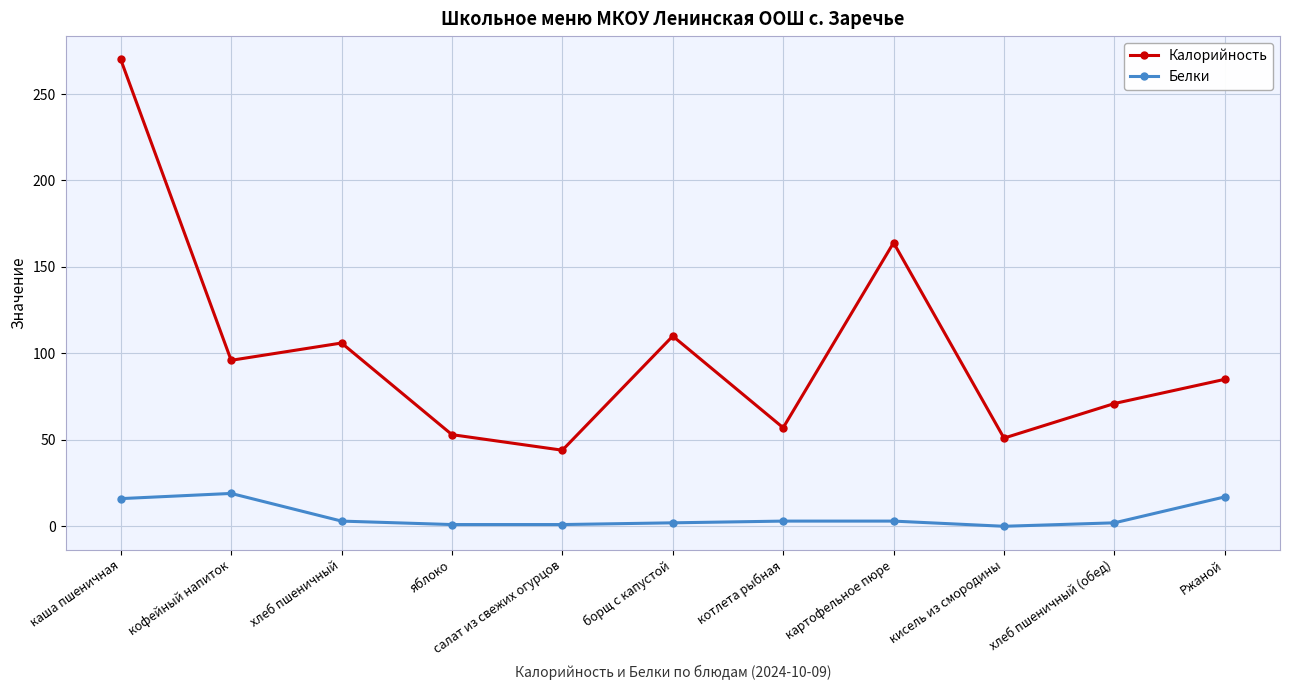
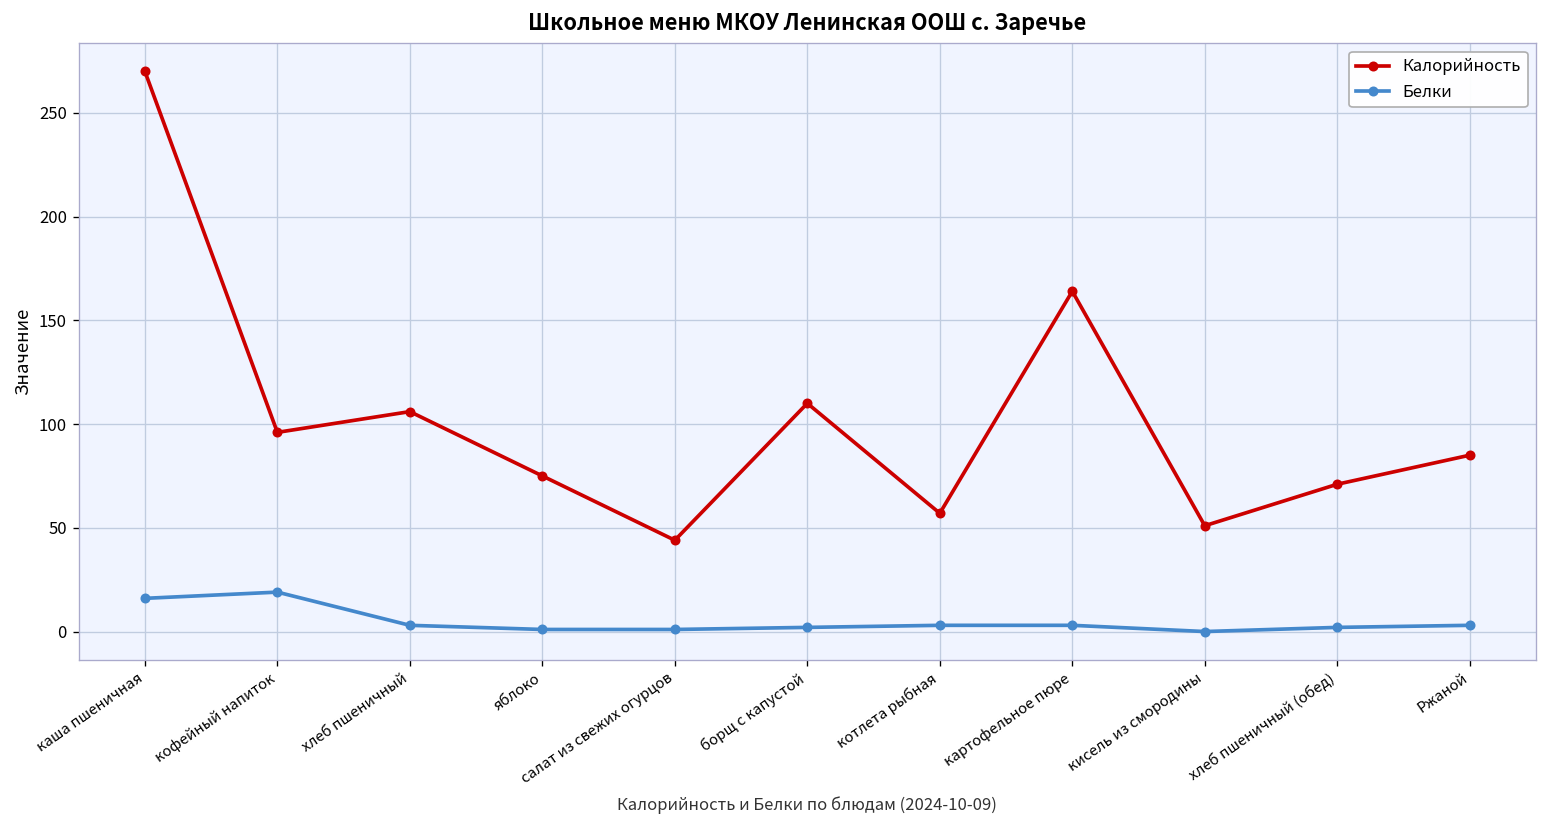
Калорийность, яблоко: 53 -> 75
Белки, Ржаной: 17 -> 3
